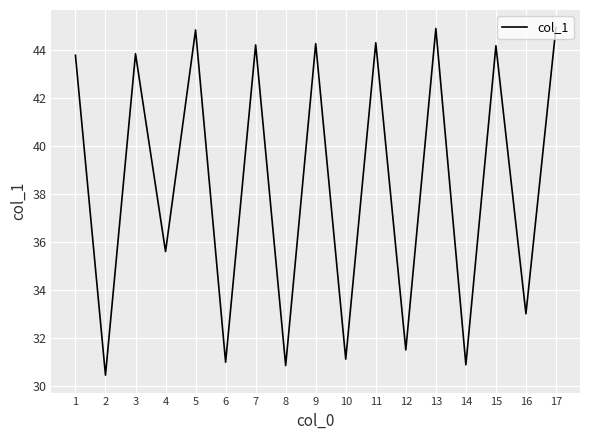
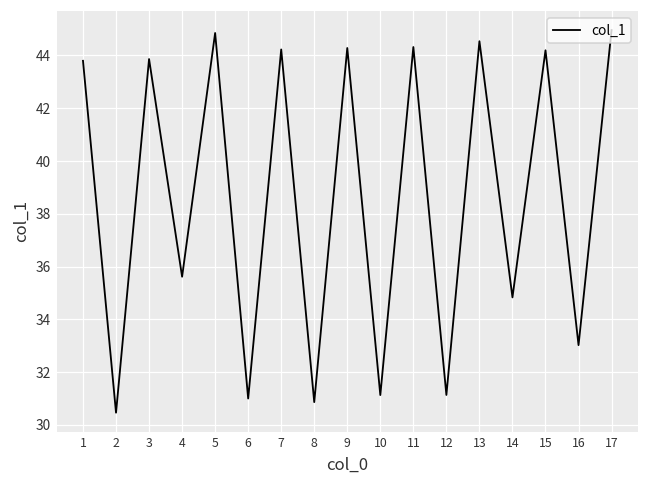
12: 31.5 -> 31.1
13: 44.9 -> 44.5
14: 30.9 -> 34.8
